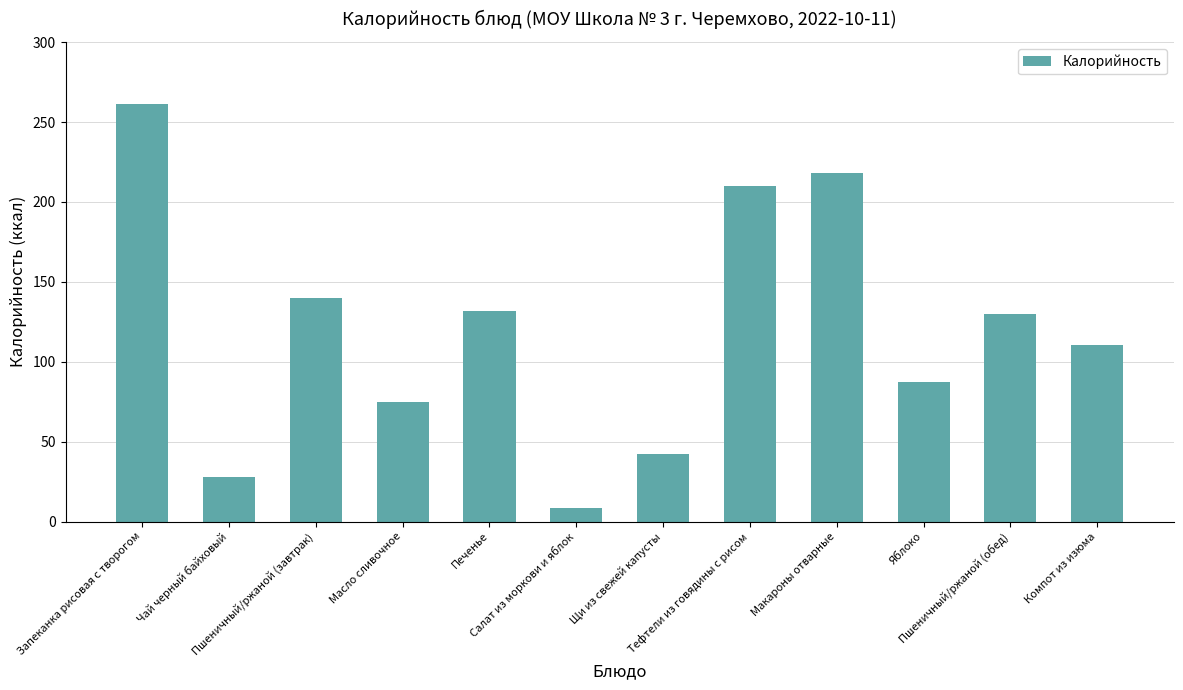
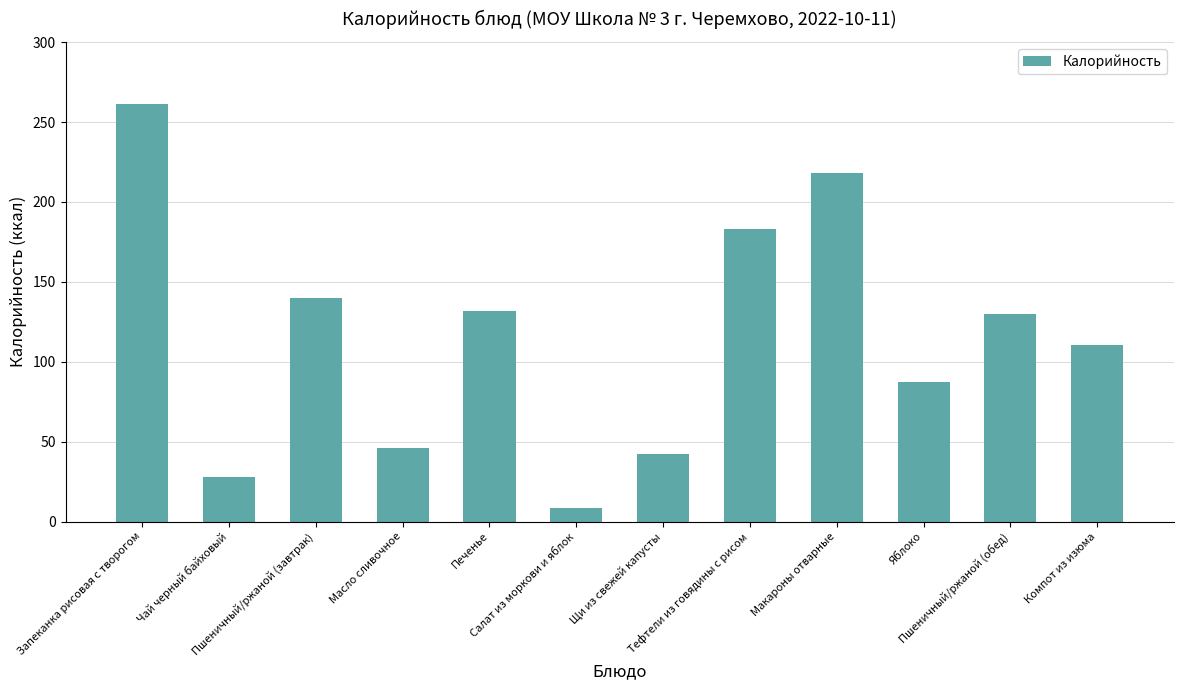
Масло сливочное: 75 -> 46
Тефтели из говядины с рисом: 210 -> 183
